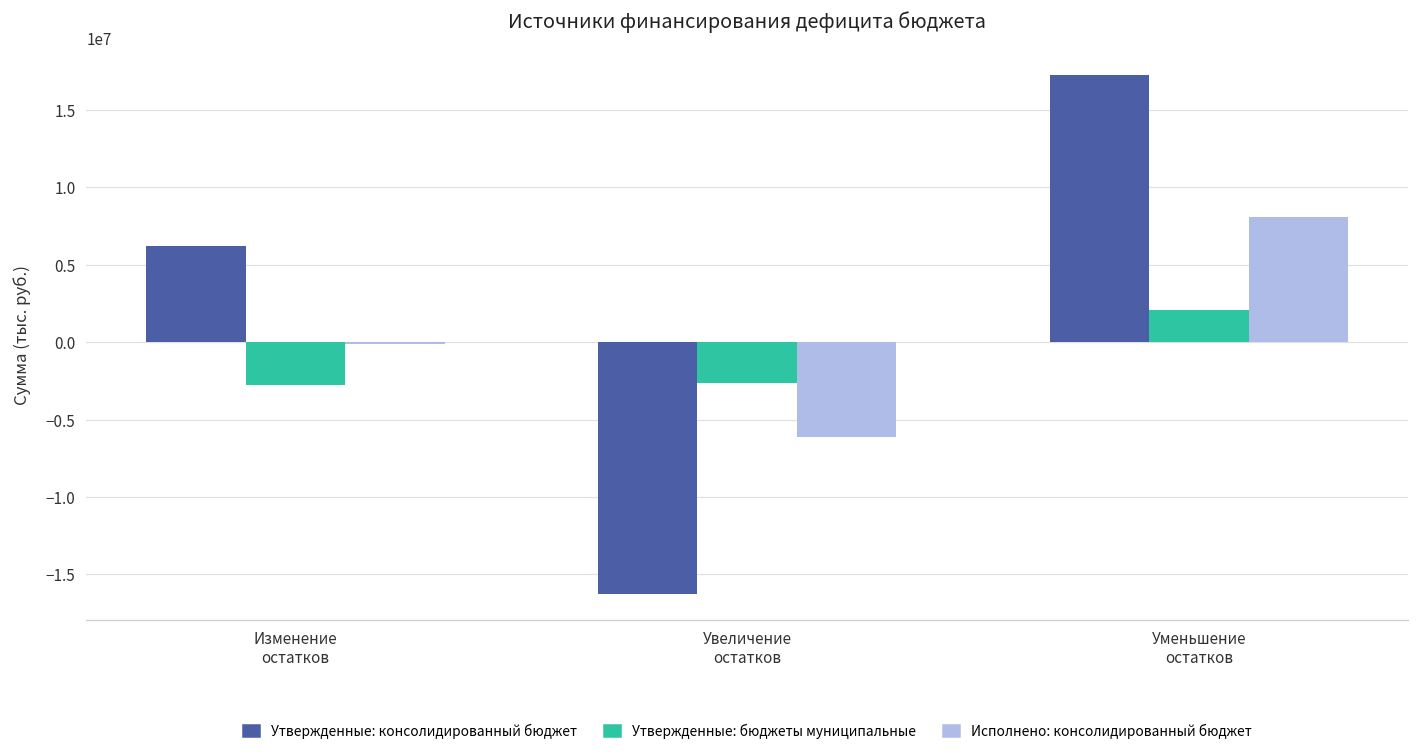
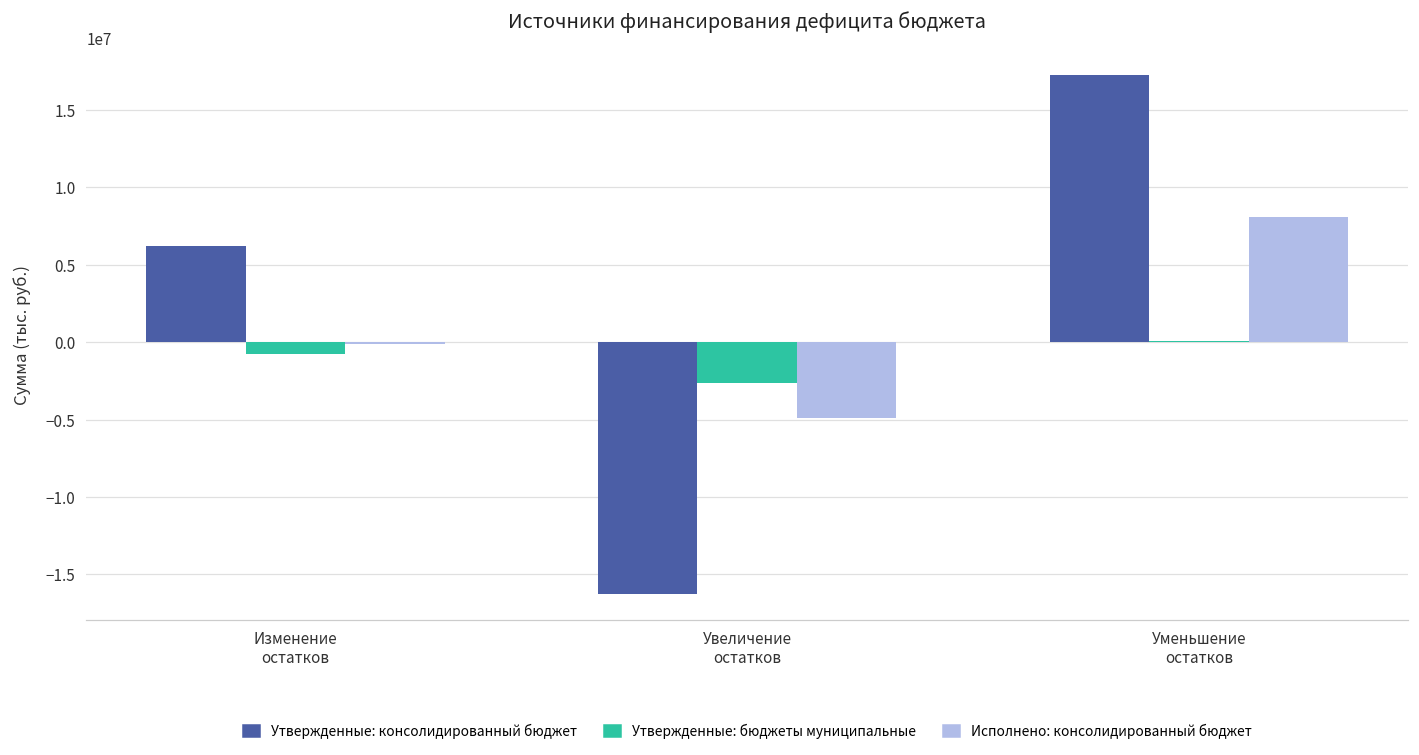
Утвержденные: бюджеты муниципальные, Изменение остатков: -2800000 -> -800000
Исполнено: консолидированный бюджет, Увеличение остатков: -6100000 -> -4900000
Утвержденные: бюджеты муниципальные, Уменьшение остатков: 2100000 -> 100000
